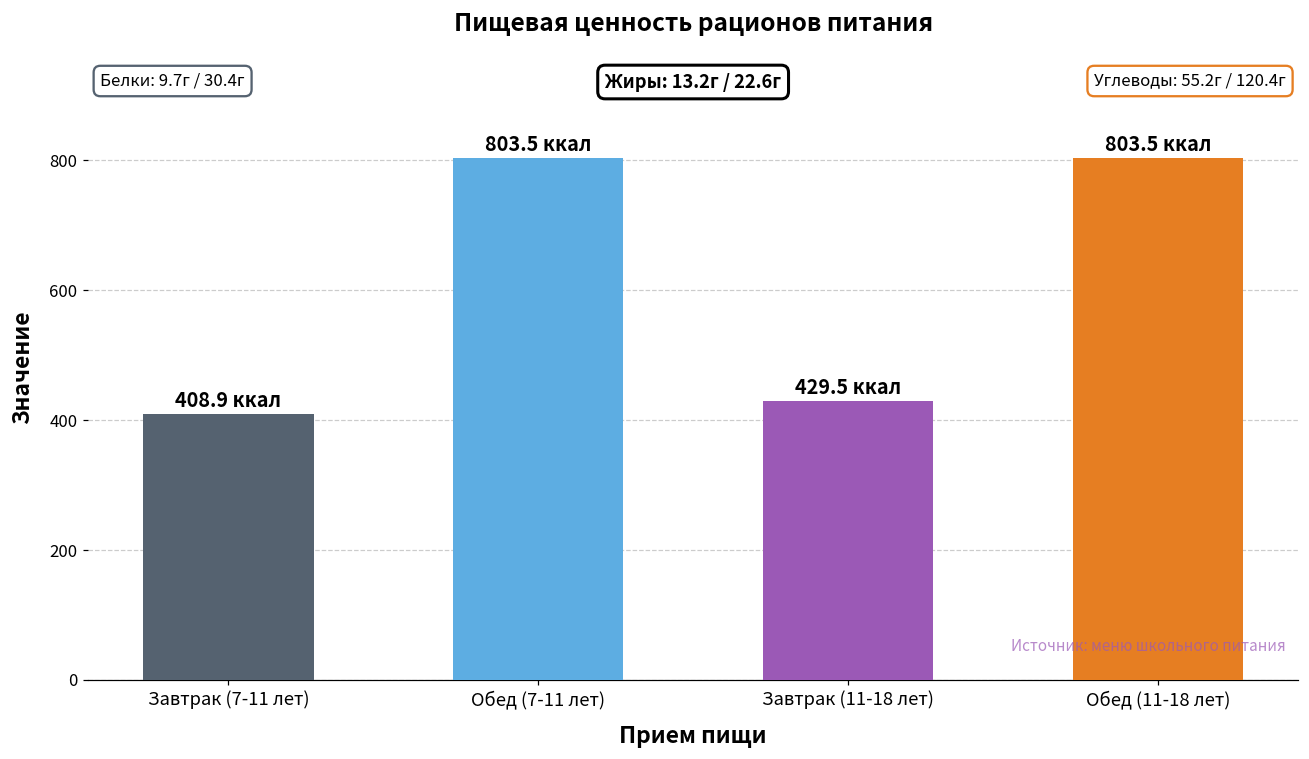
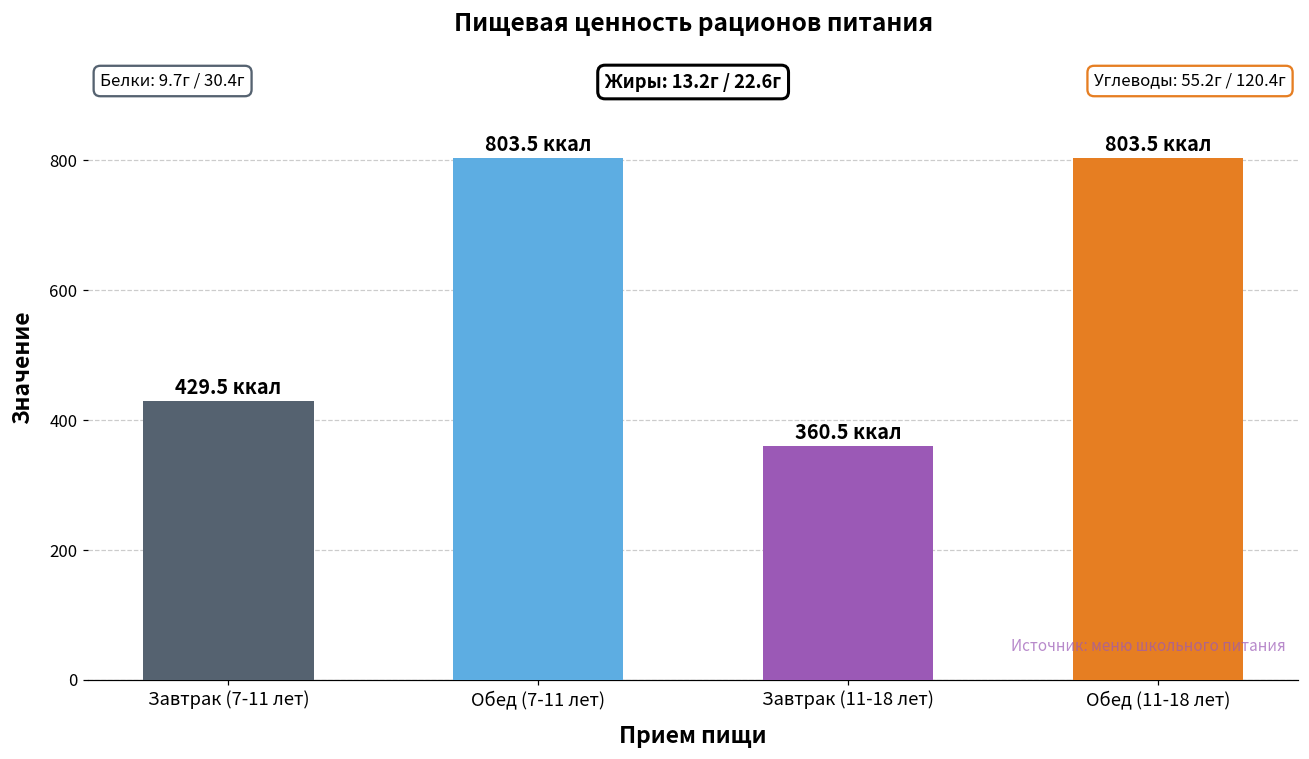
Завтрак (7-11 лет): 408.9 -> 429.5
Завтрак (11-18 лет): 429.5 -> 360.5
